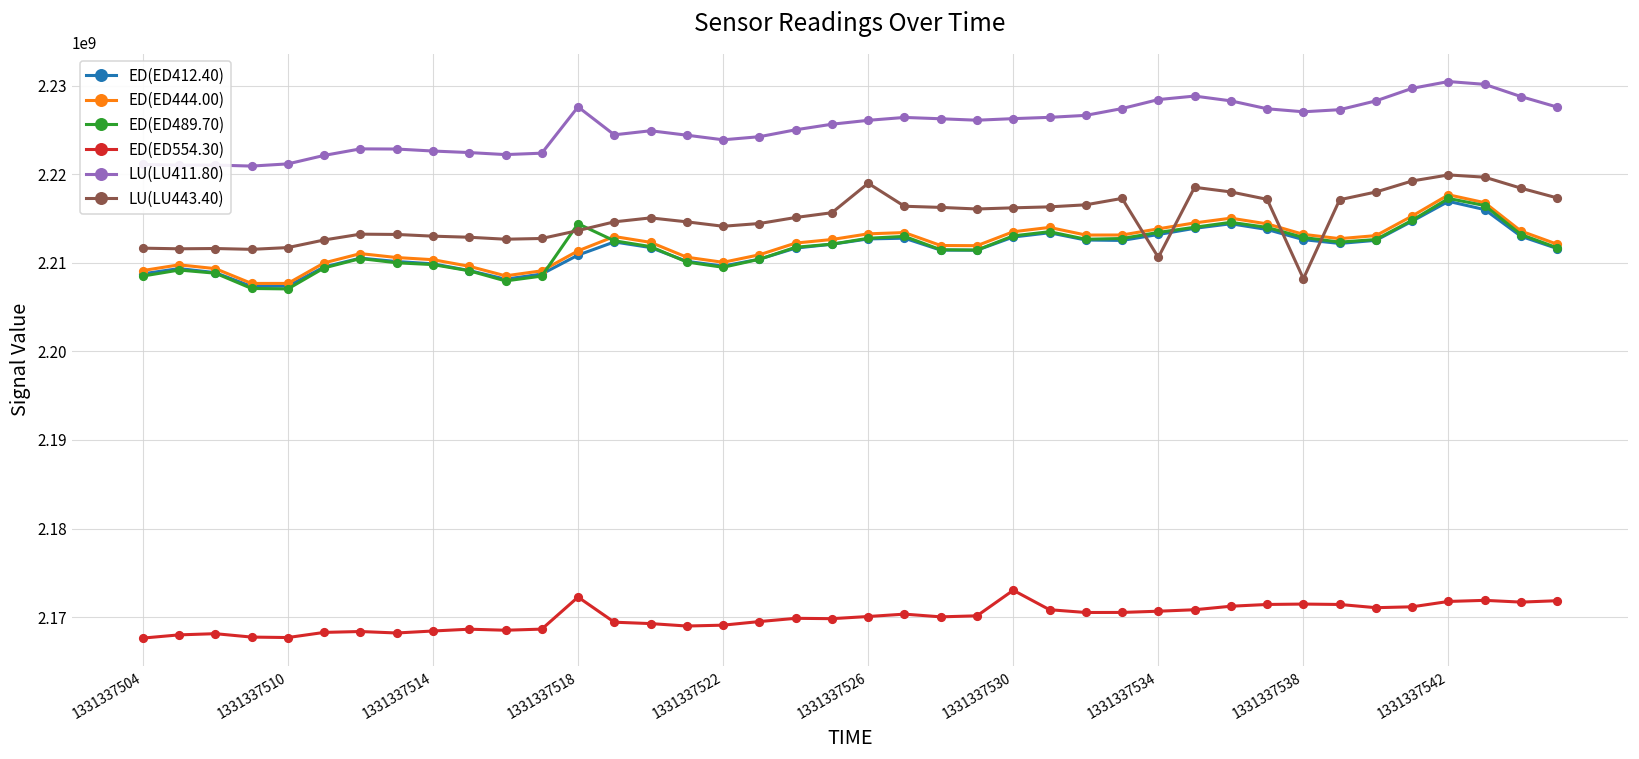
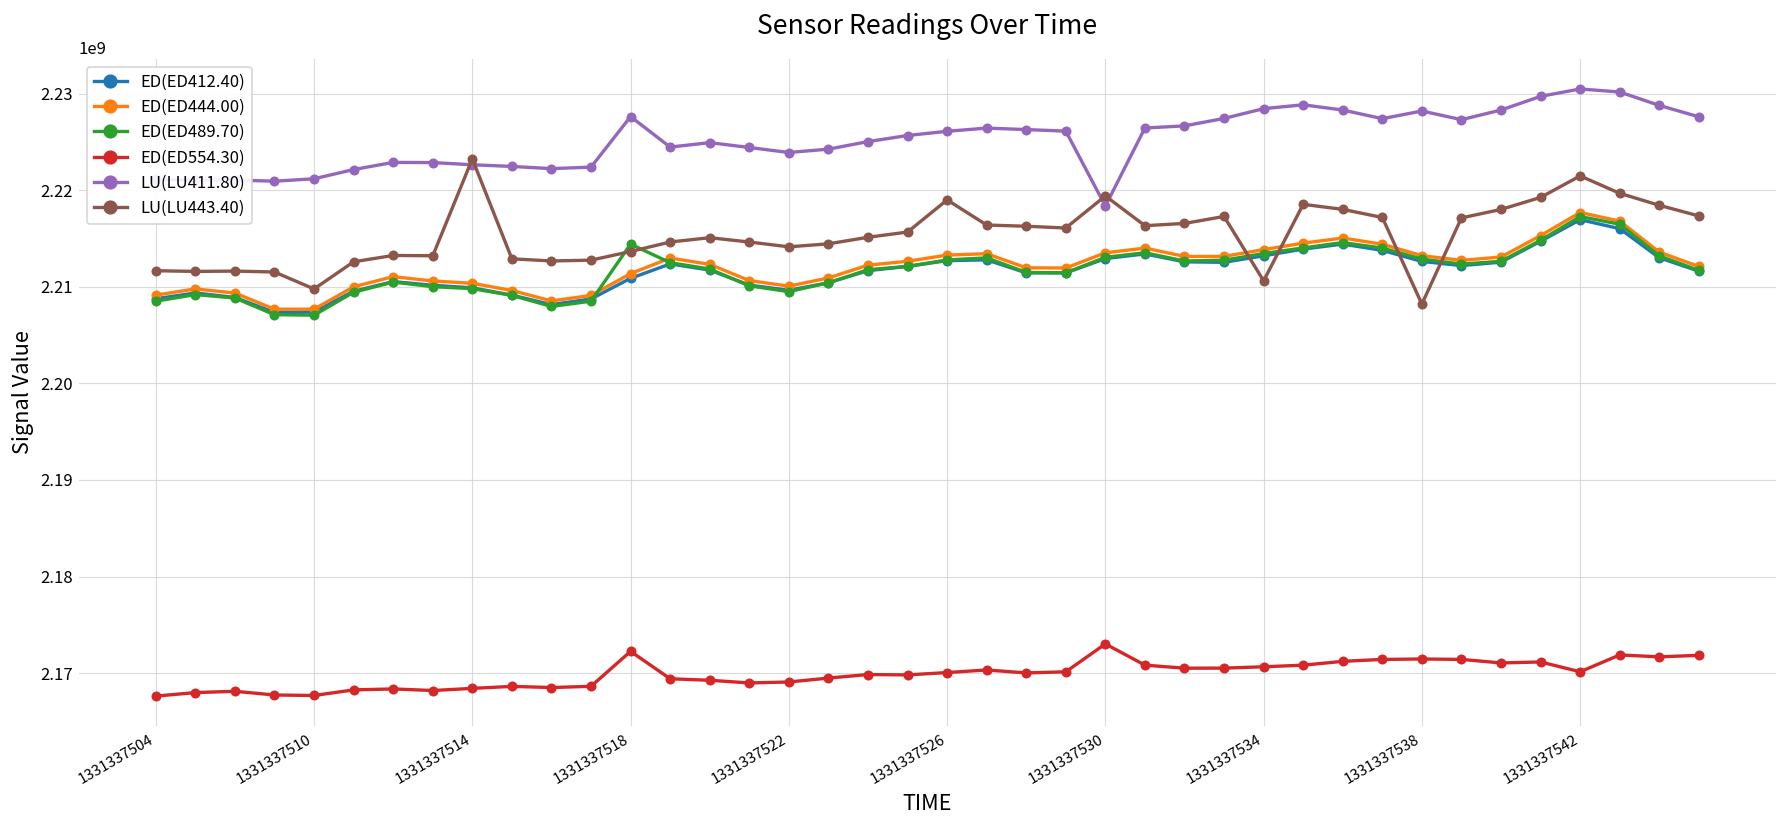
LU(LU443.40), 1331337510: 2212000000 -> 2210000000
LU(LU443.40), 1331337514: 2213000000 -> 2223000000
LU(LU411.80), 1331337530: 2226000000 -> 2218000000
LU(LU443.40), 1331337530: 2216000000 -> 2219000000
LU(LU411.80), 1331337538: 2227000000 -> 2228000000
ED(ED554.30), 1331337542: 2172000000 -> 2170000000
LU(LU443.40), 1331337542: 2220000000 -> 2221000000
